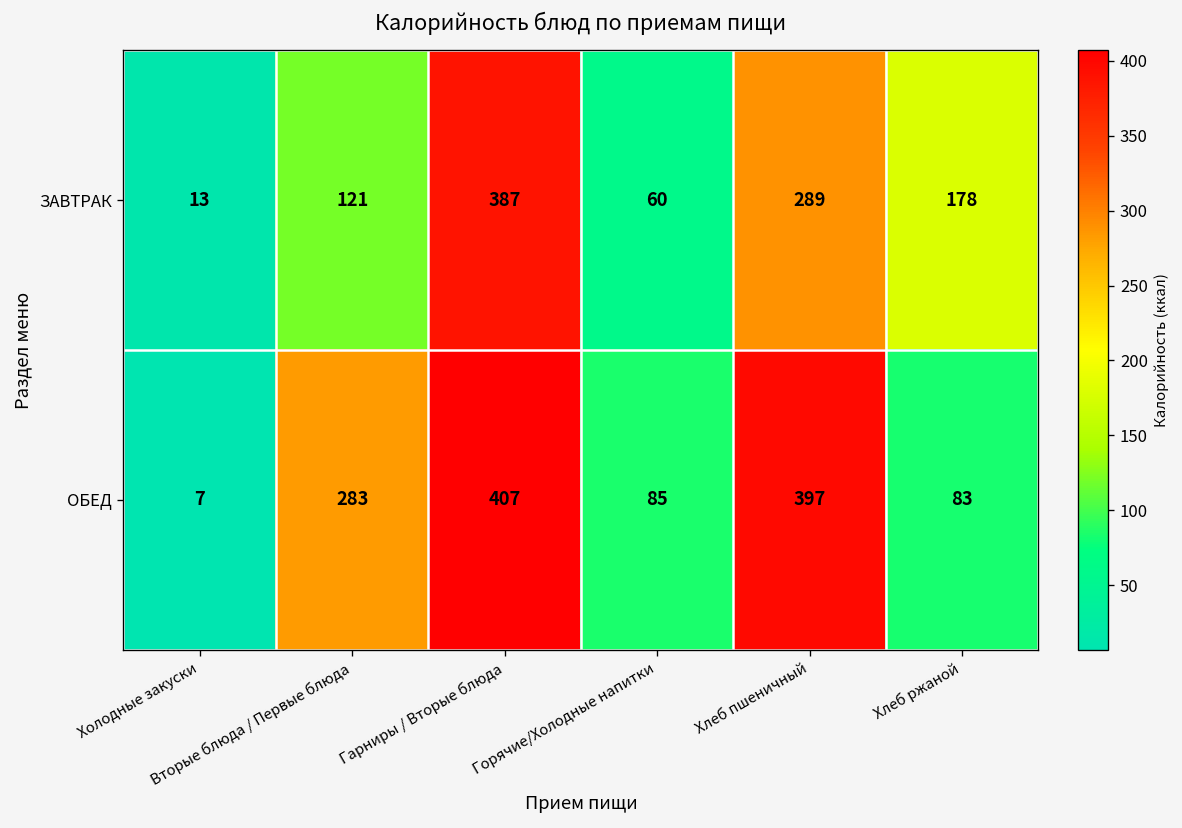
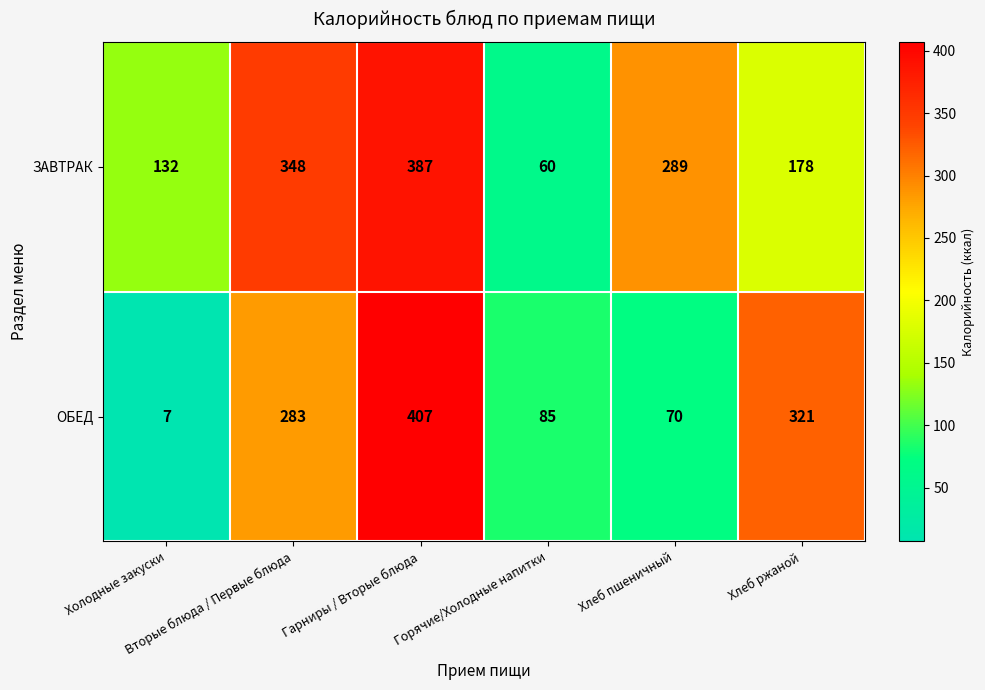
ЗАВТРАК, Холодные закуски: 13 -> 132
ЗАВТРАК, Вторые блюда / Первые блюда: 121 -> 348
ОБЕД, Хлеб пшеничный: 397 -> 70
ОБЕД, Хлеб ржаной: 83 -> 321
